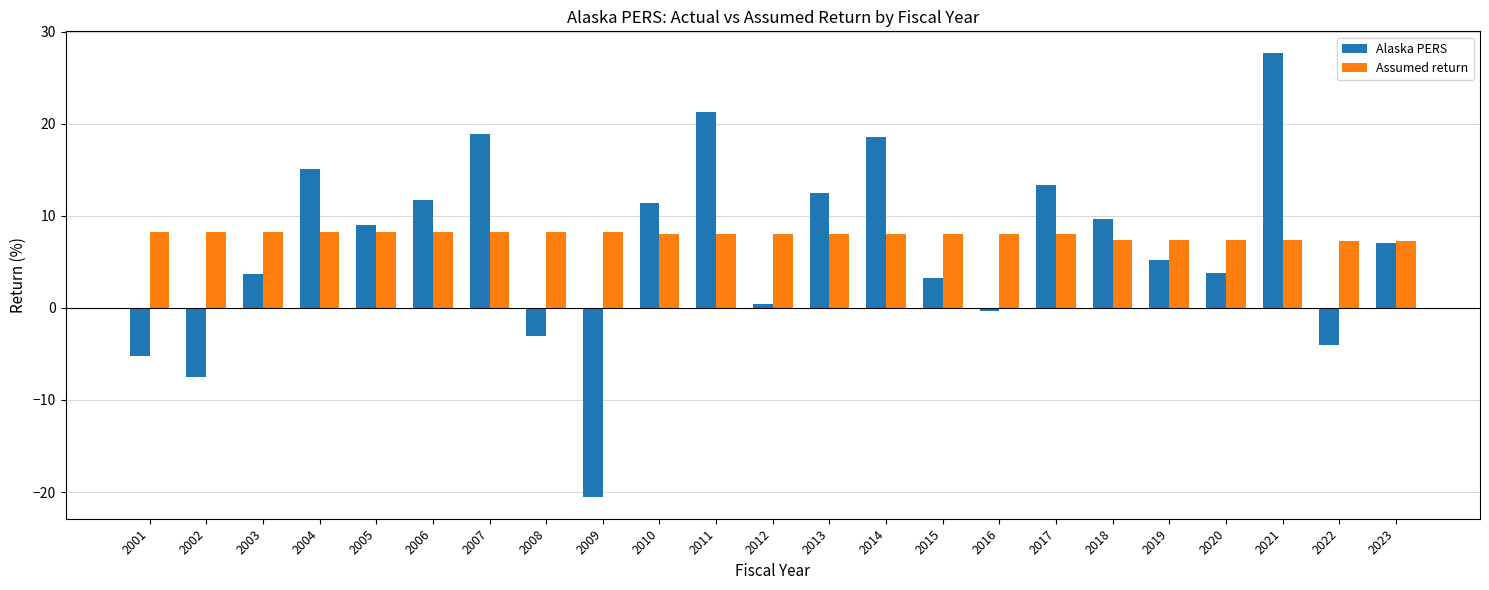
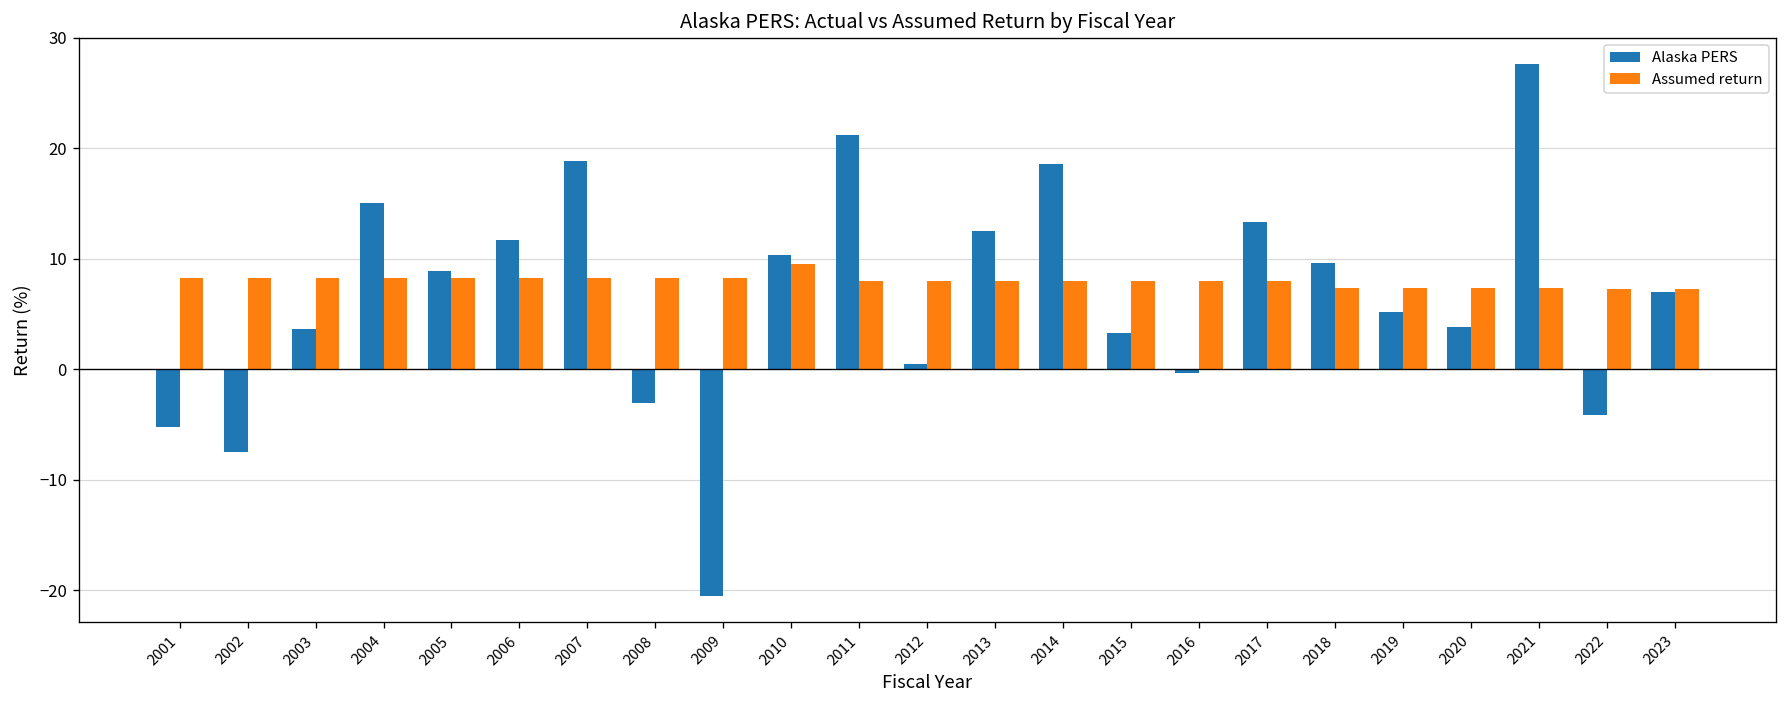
Alaska PERS, 2010: 11 -> 10
Assumed return, 2010: 8 -> 10
